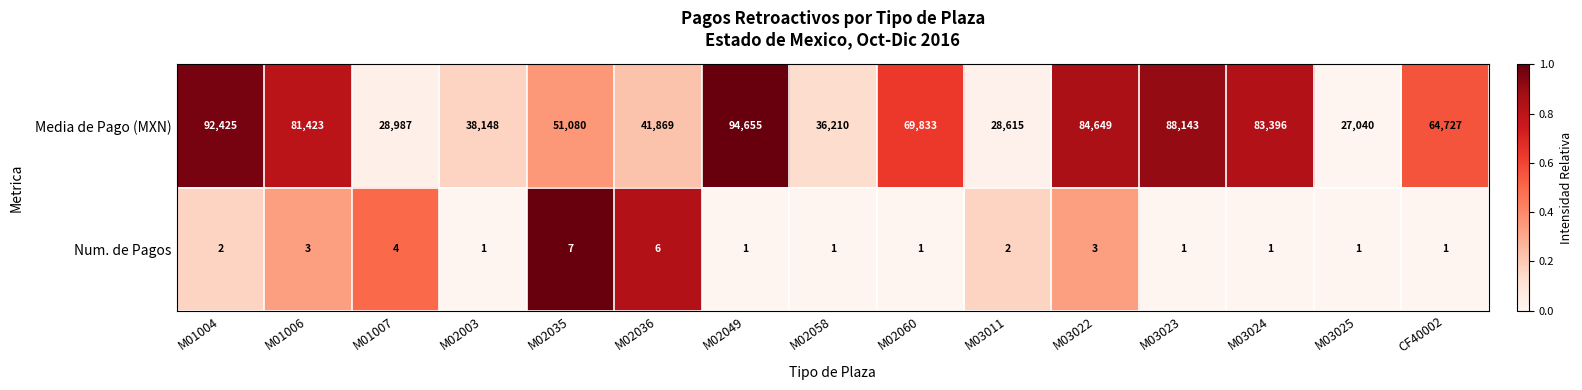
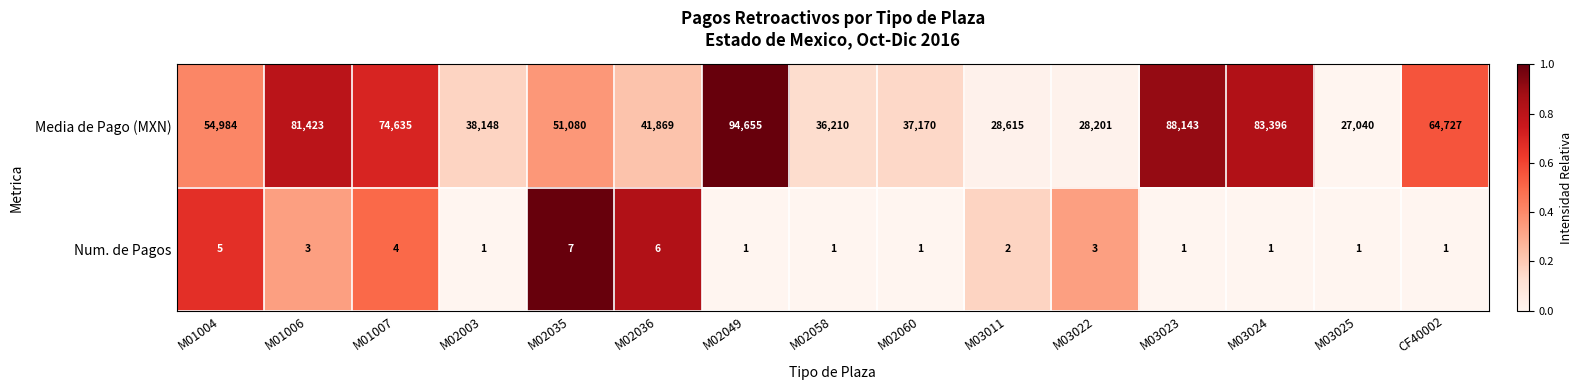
Media de Pago (MXN), M01004: 92,425 -> 54,984
Media de Pago (MXN), M01007: 28,987 -> 74,635
Media de Pago (MXN), M02060: 69,833 -> 37,170
Media de Pago (MXN), M03022: 84,649 -> 28,201
Num. de Pagos, M01004: 2 -> 5
